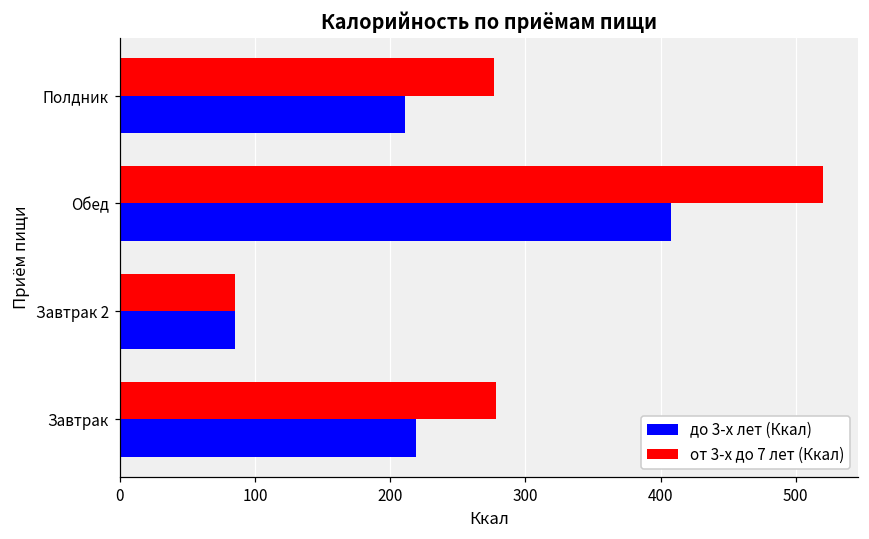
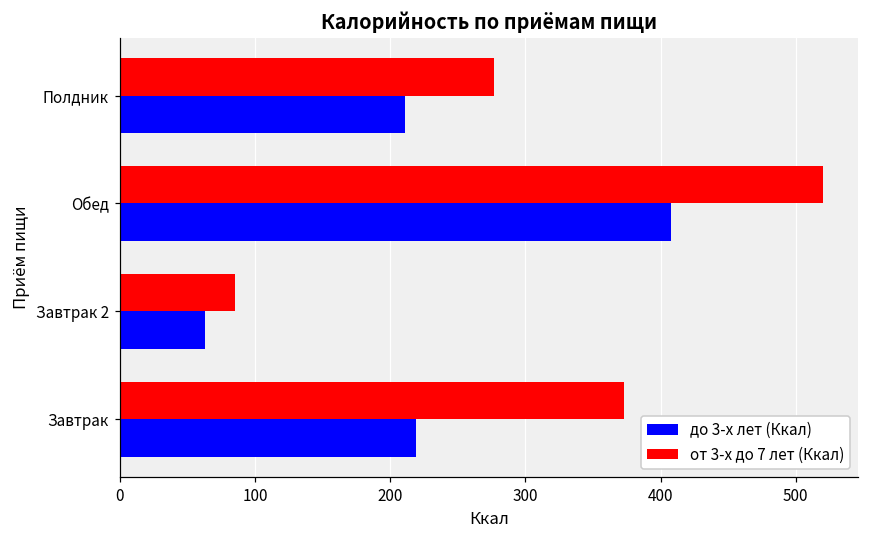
до 3-х лет (Ккал), Завтрак 2: 85 -> 63
от 3-х до 7 лет (Ккал), Завтрак: 278 -> 373
